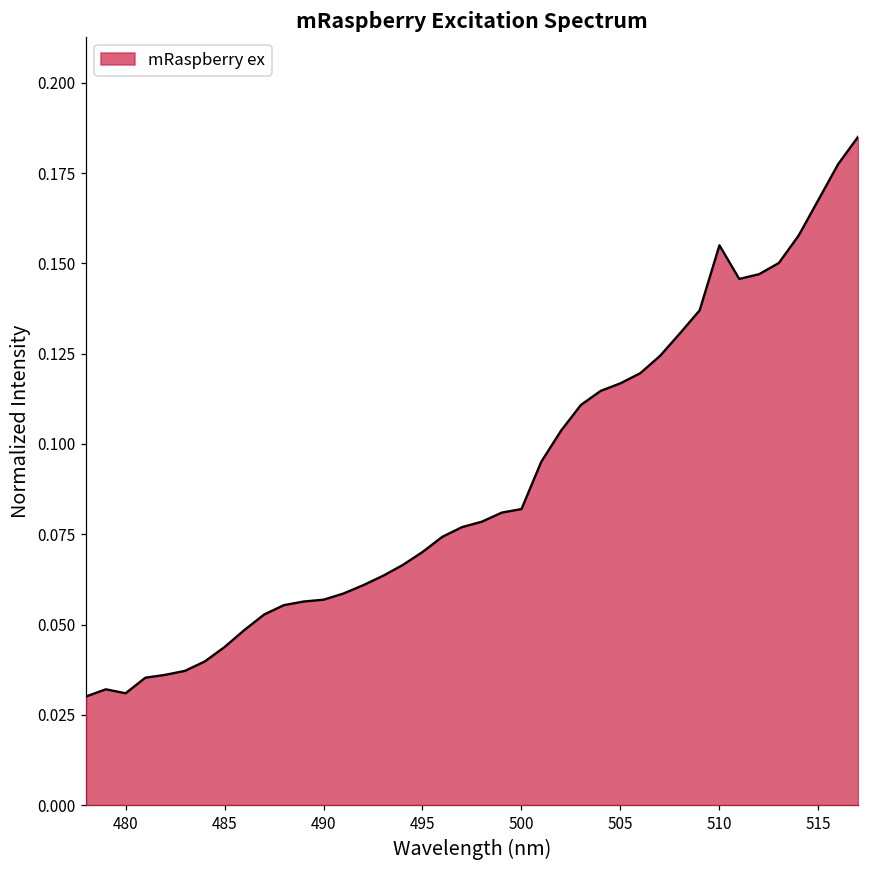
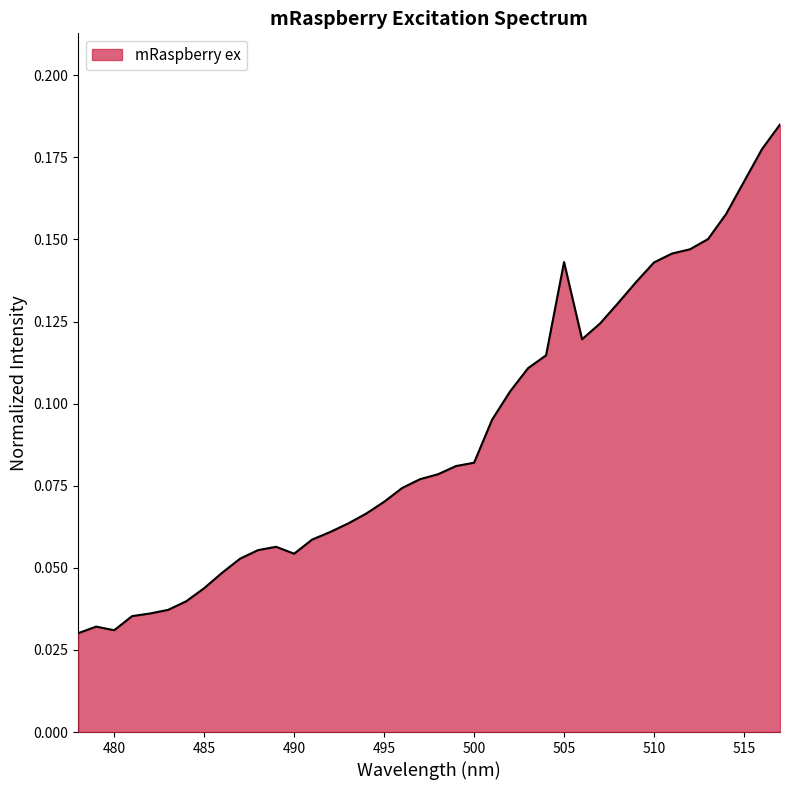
490: 0.057 -> 0.054
505: 0.117 -> 0.143
510: 0.155 -> 0.143
